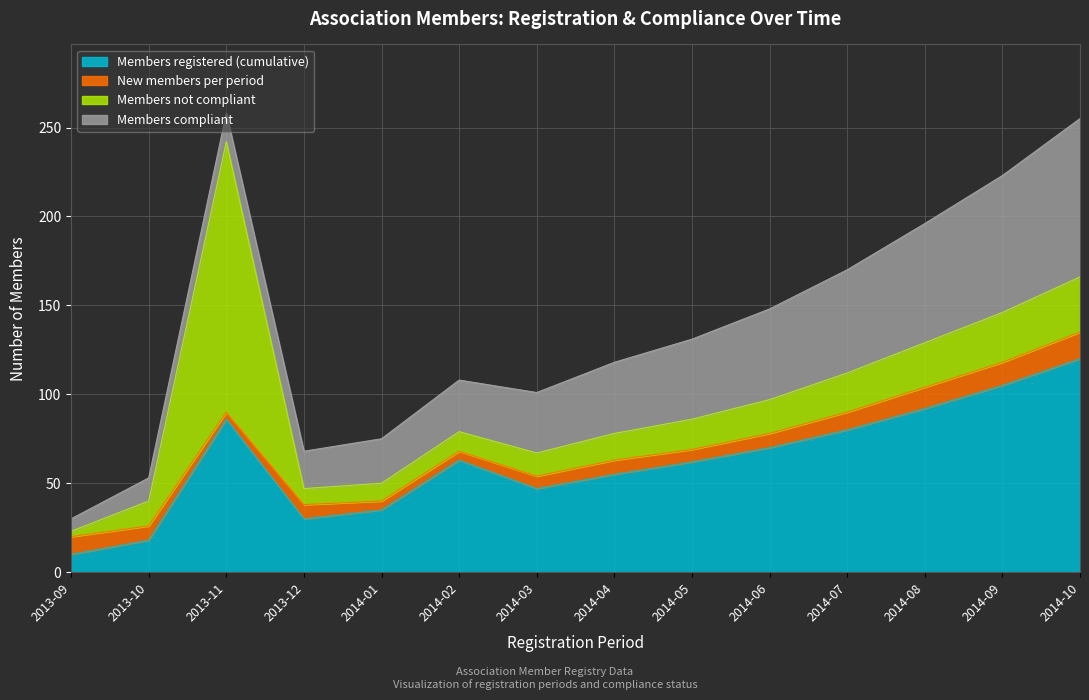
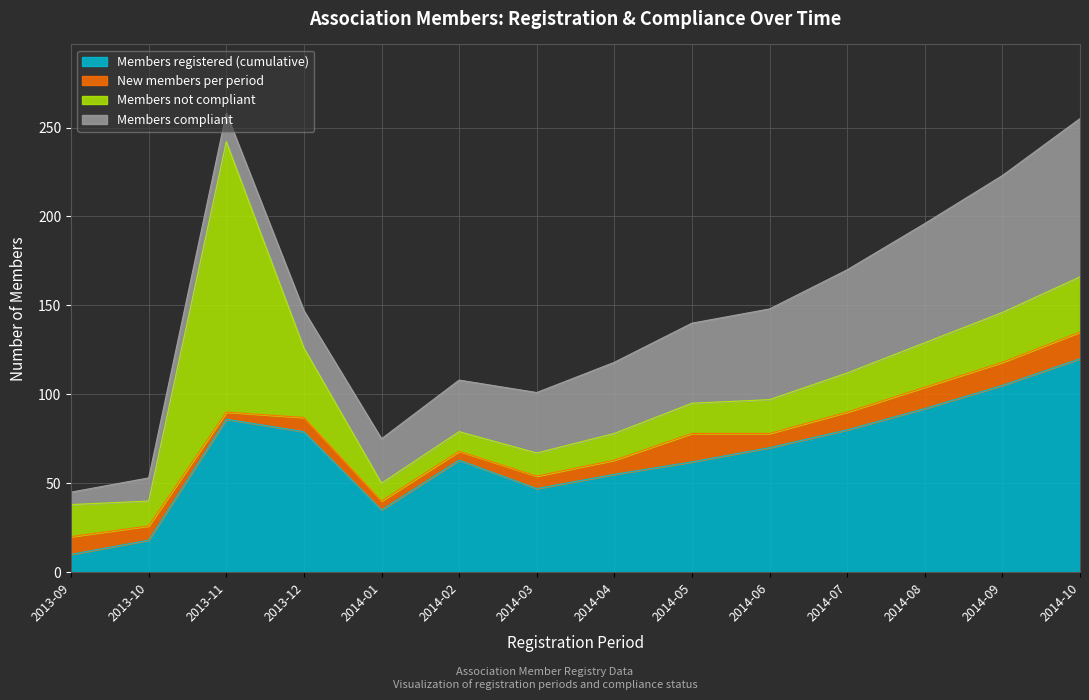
Members not compliant, 2013-09: 3 -> 18
Members registered (cumulative), 2013-12: 30 -> 79
Members not compliant, 2013-12: 9 -> 39
New members per period, 2014-05: 7 -> 16
